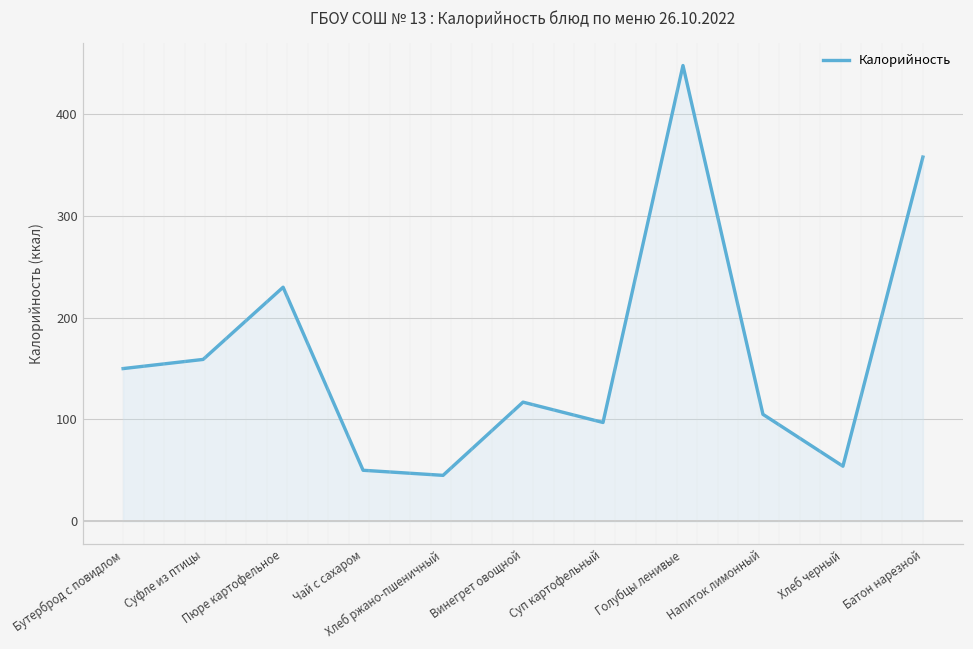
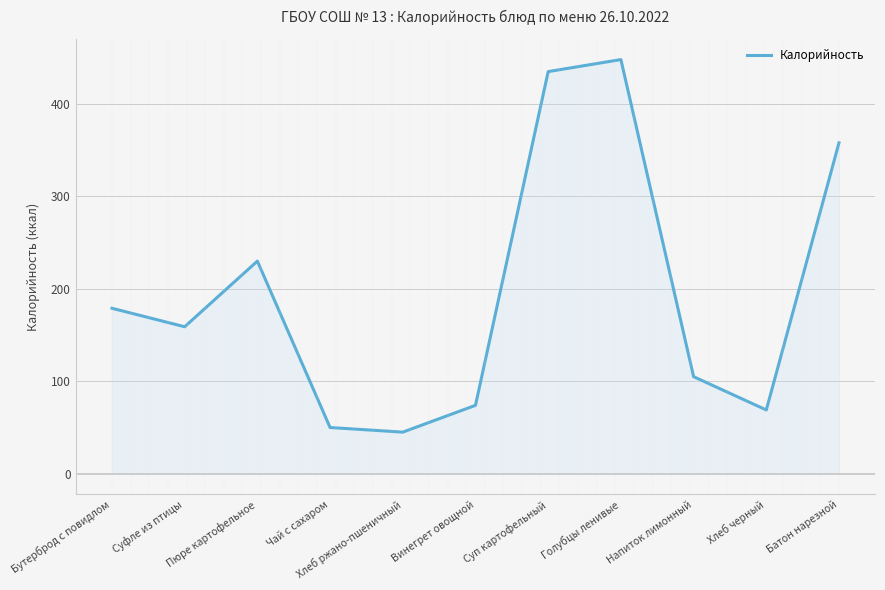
Бутерброд с повидлом: 150 -> 180
Винегрет овощной: 120 -> 70
Суп картофельный: 100 -> 440
Хлеб черный: 50 -> 70
